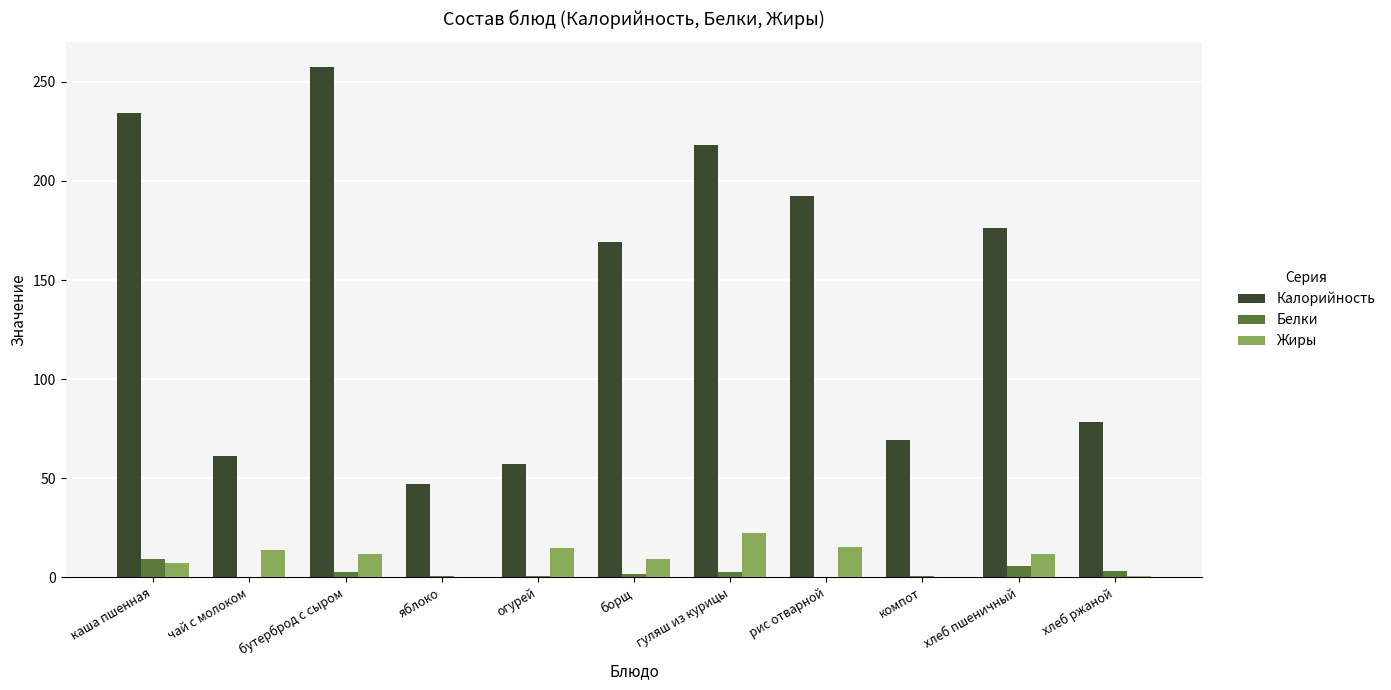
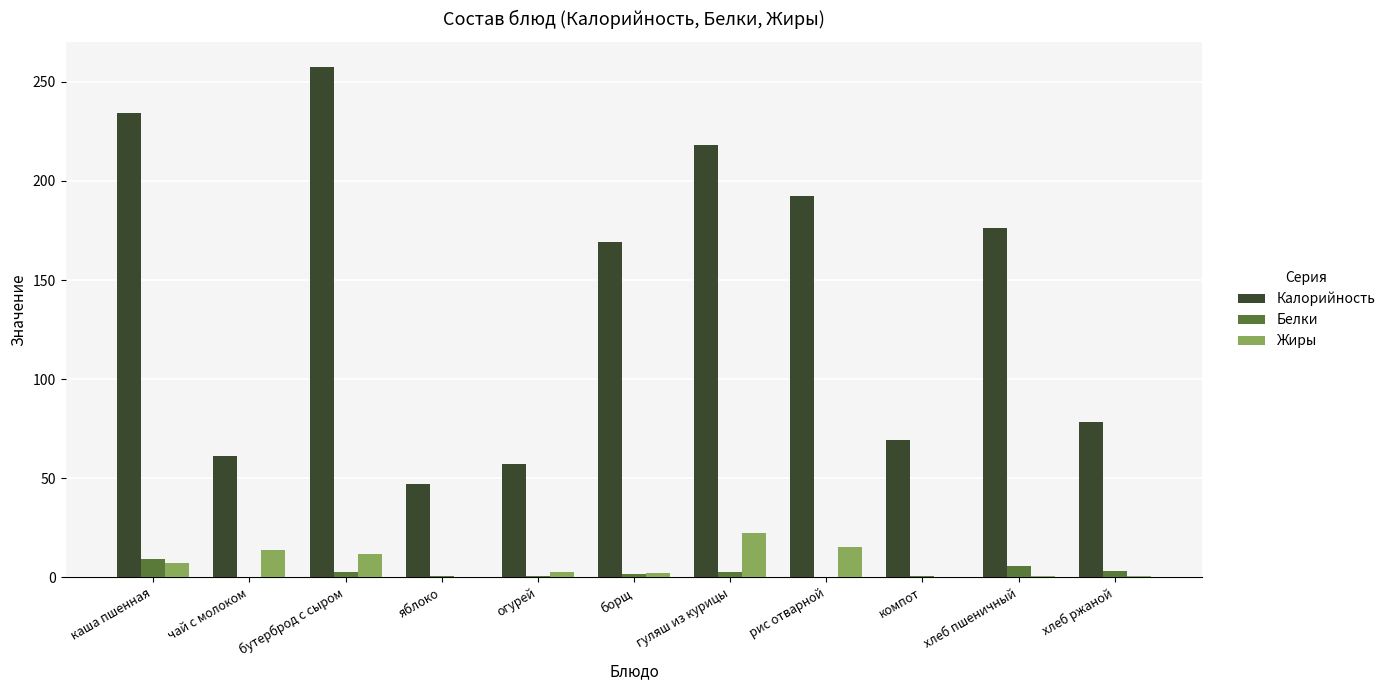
Жиры, огурей: 15 -> 3
Жиры, борщ: 9 -> 2
Жиры, хлеб пшеничный: 12 -> 1
